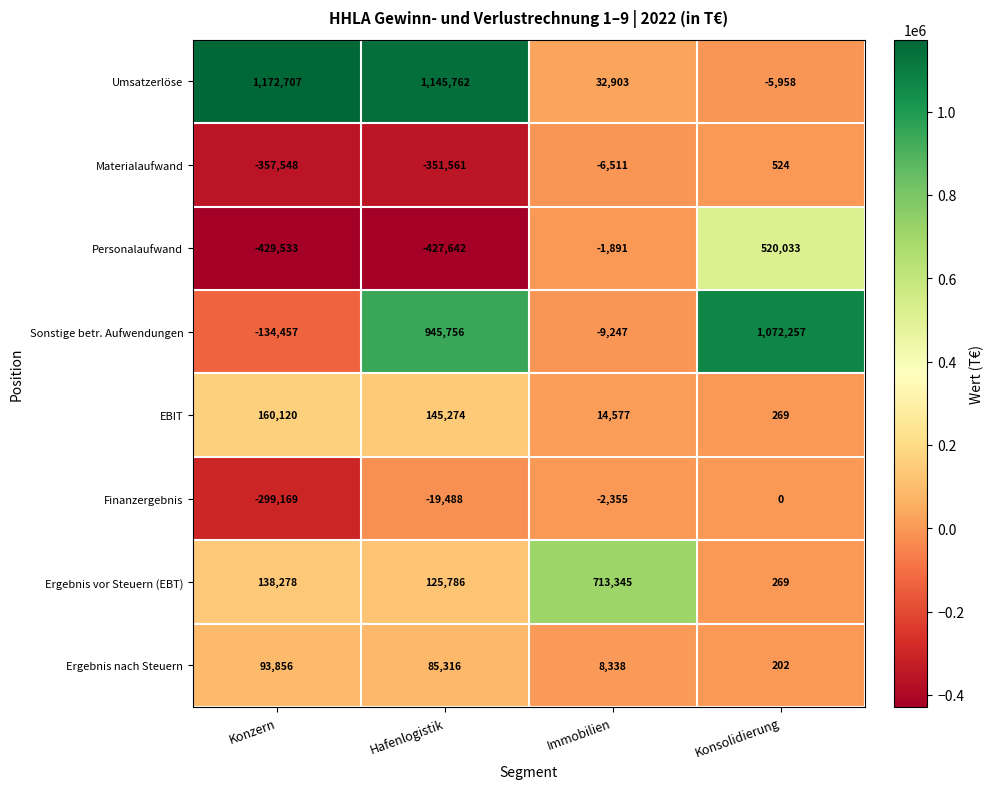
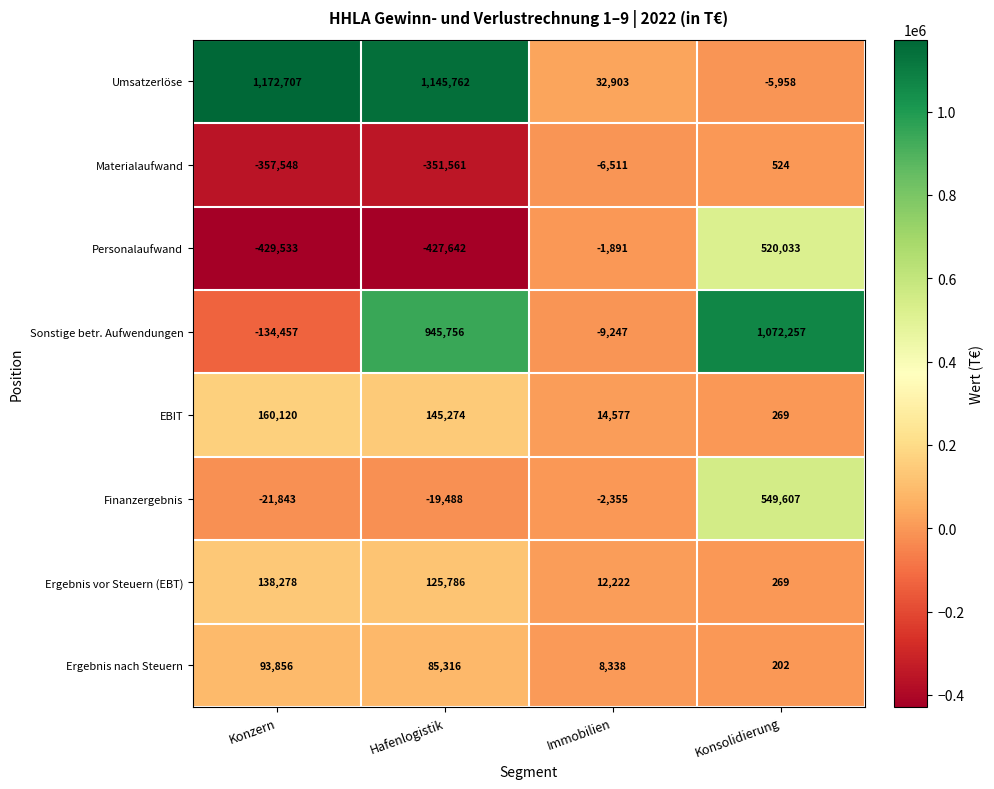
Finanzergebnis, Konzern: -299,169 -> -21,843
Finanzergebnis, Konsolidierung: 0 -> 549,607
Ergebnis vor Steuern (EBT), Immobilien: 713,345 -> 12,222
